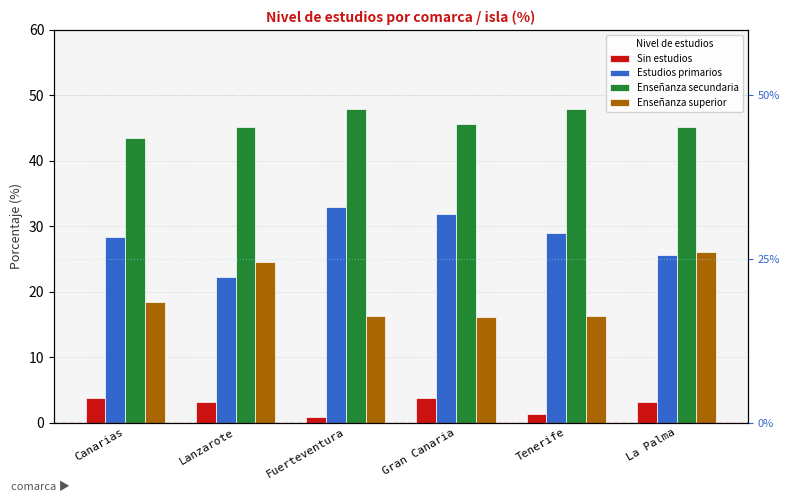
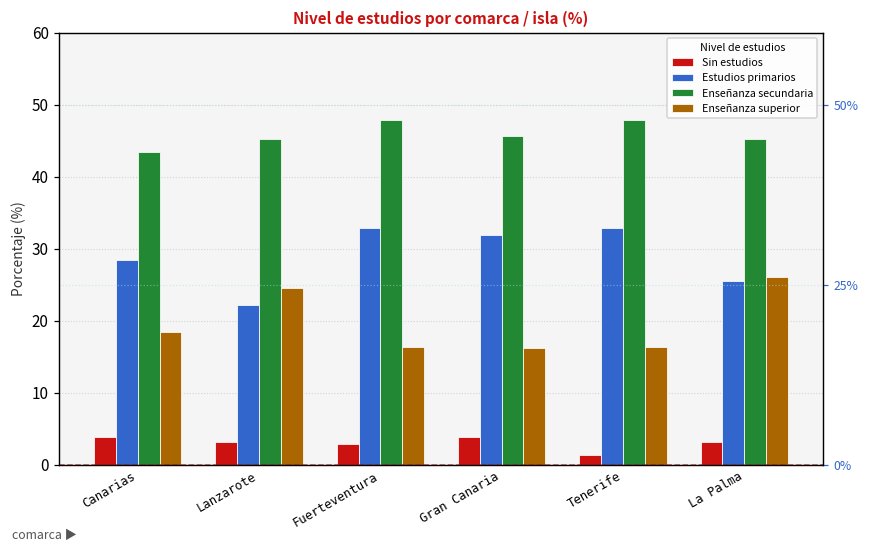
Sin estudios, Fuerteventura: 1 -> 3
Estudios primarios, Tenerife: 29 -> 33
